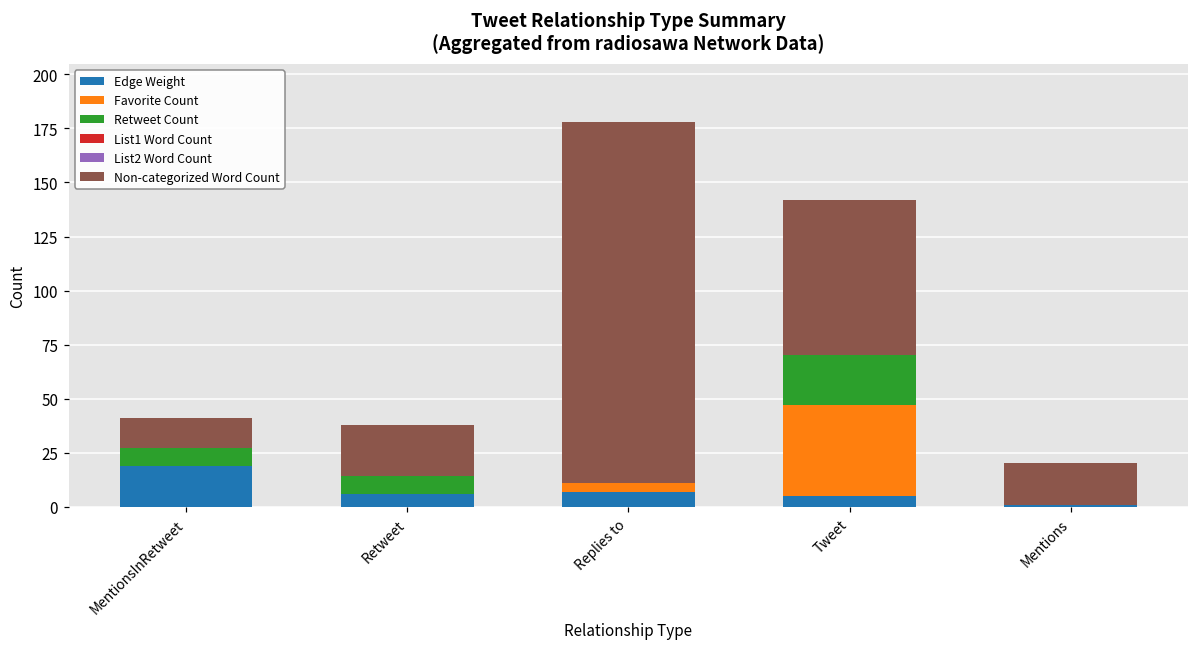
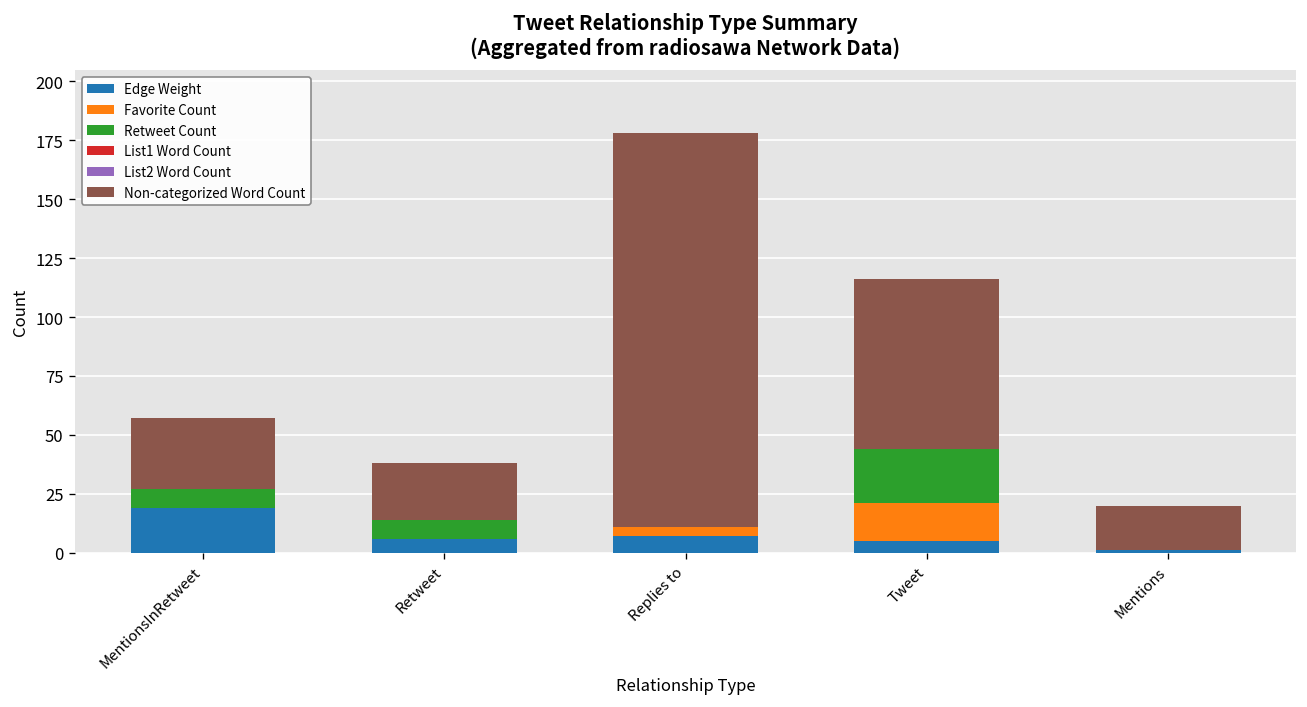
Non-categorized Word Count, MentionsInRetweet: 14 -> 30
Favorite Count, Tweet: 42 -> 16
